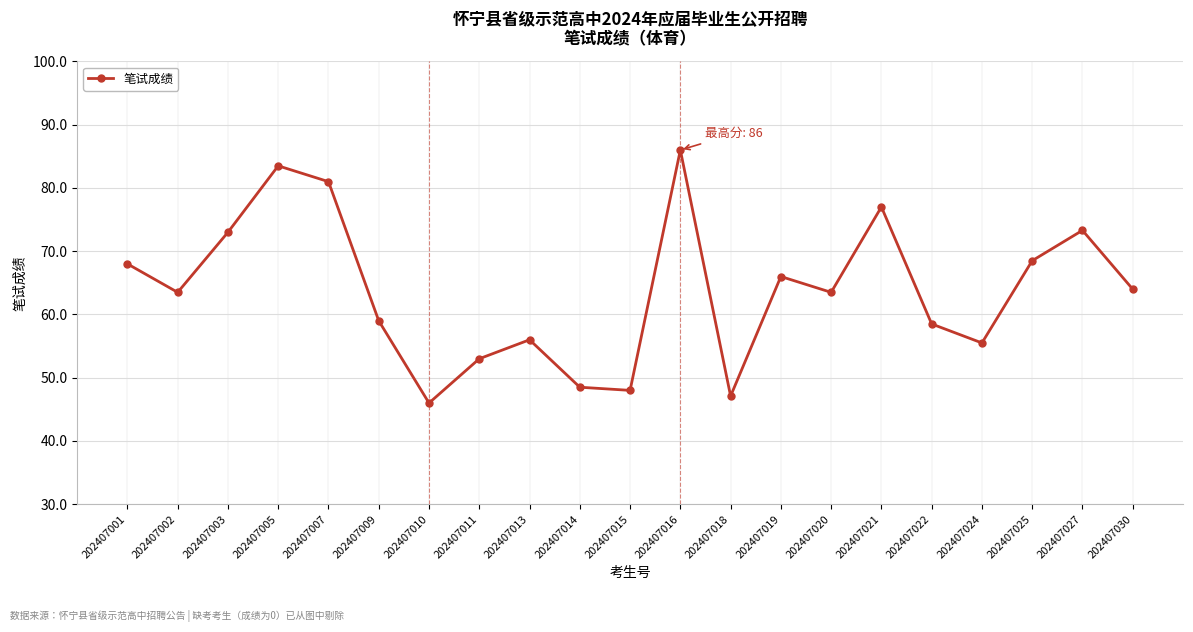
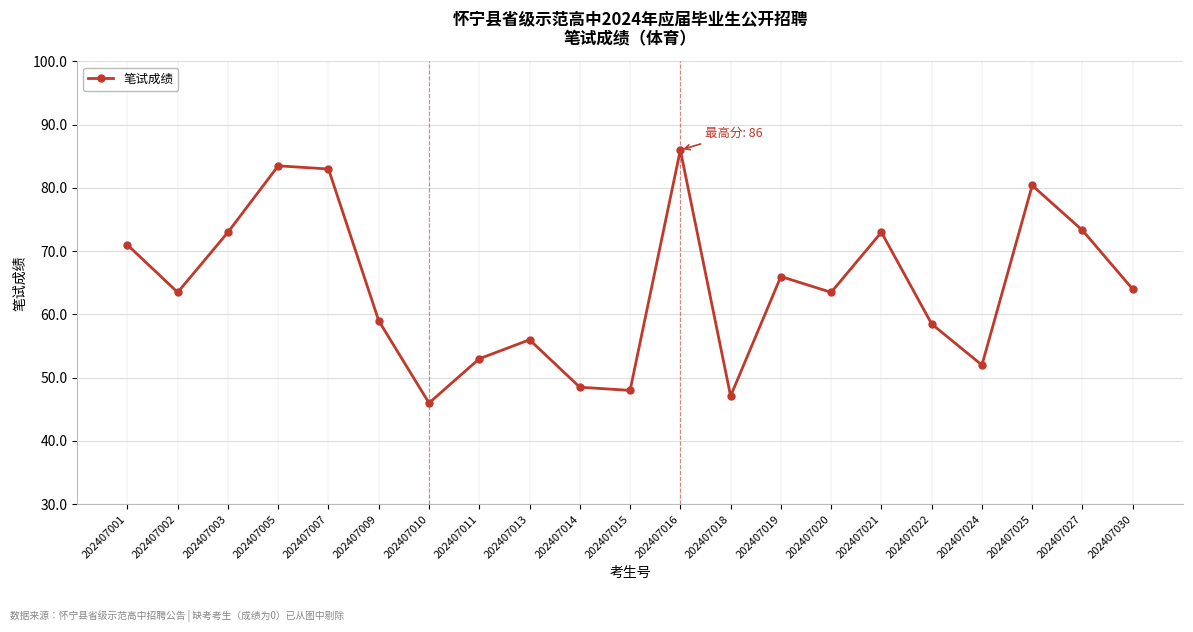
202407001: 68 -> 71
202407007: 81 -> 83
202407021: 77 -> 73
202407024: 56 -> 52
202407025: 69 -> 80
